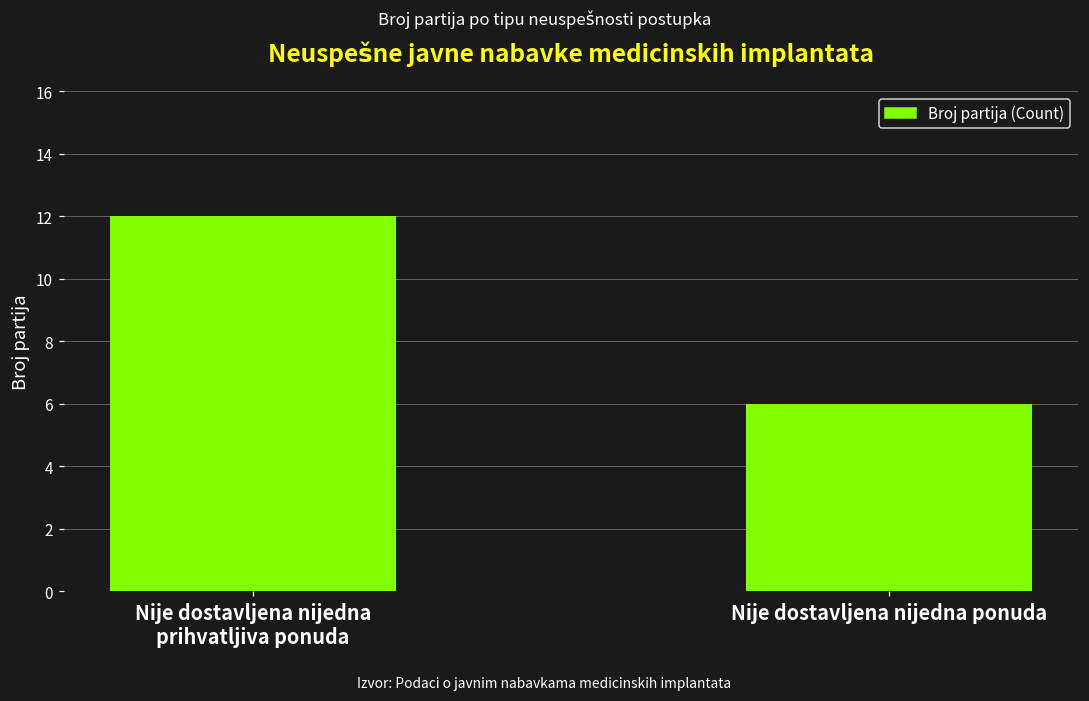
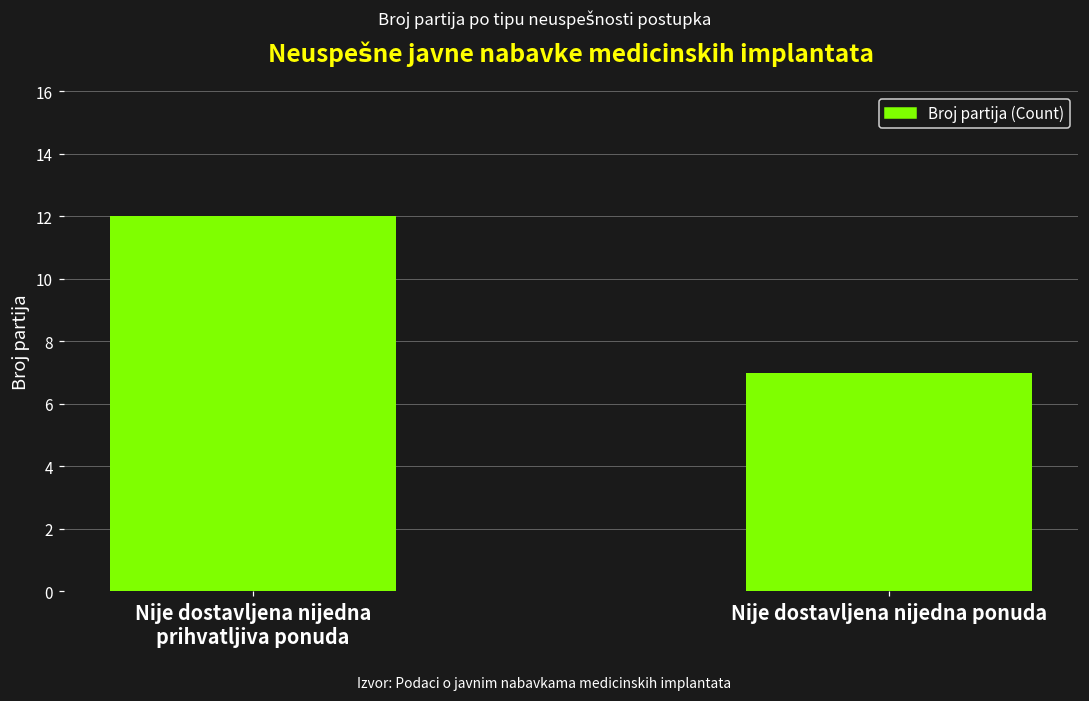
Nije dostavljena nijedna ponuda: 6 -> 7
